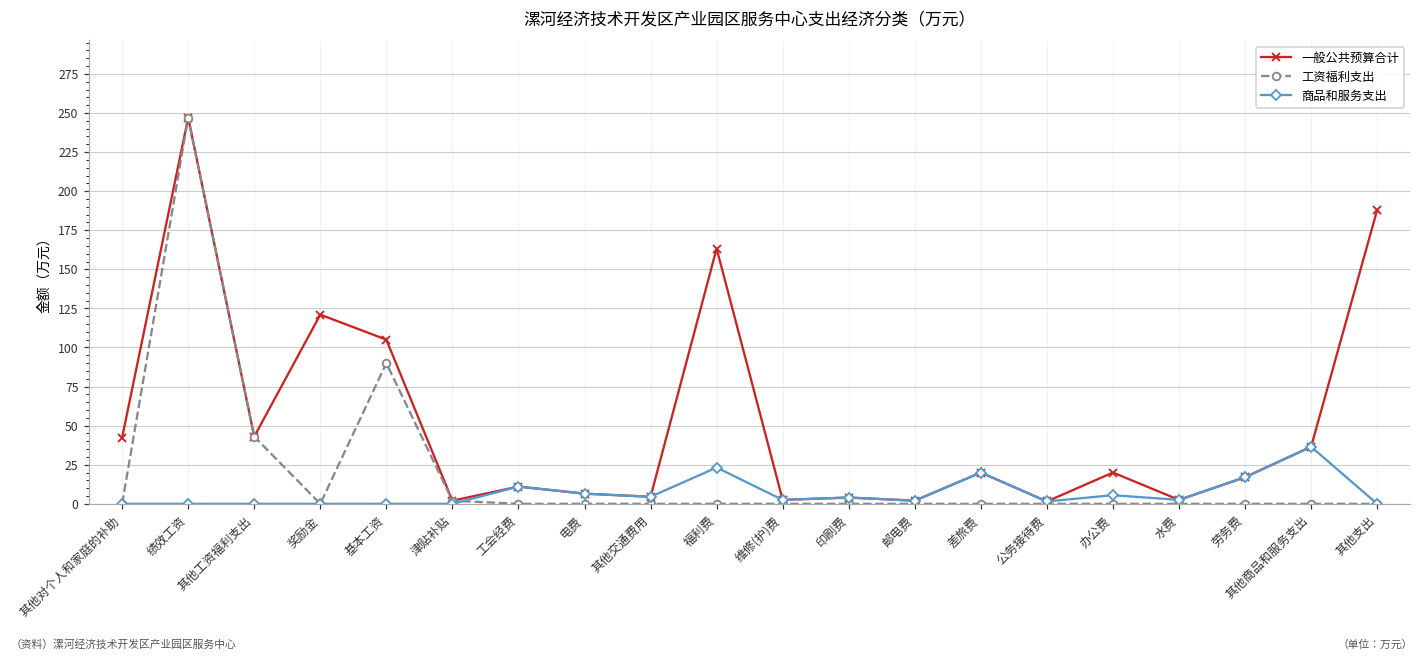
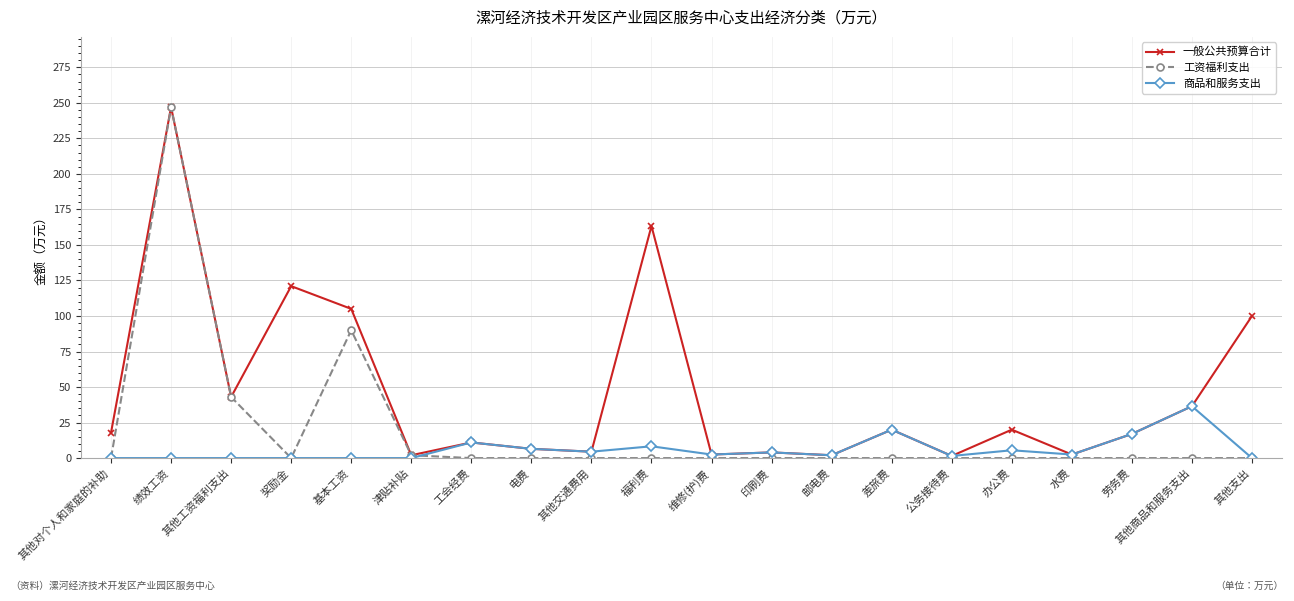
一般公共预算合计, 其他对个人和家庭的补助: 42 -> 18
商品和服务支出, 福利费: 23 -> 8
一般公共预算合计, 其他支出: 188 -> 100
